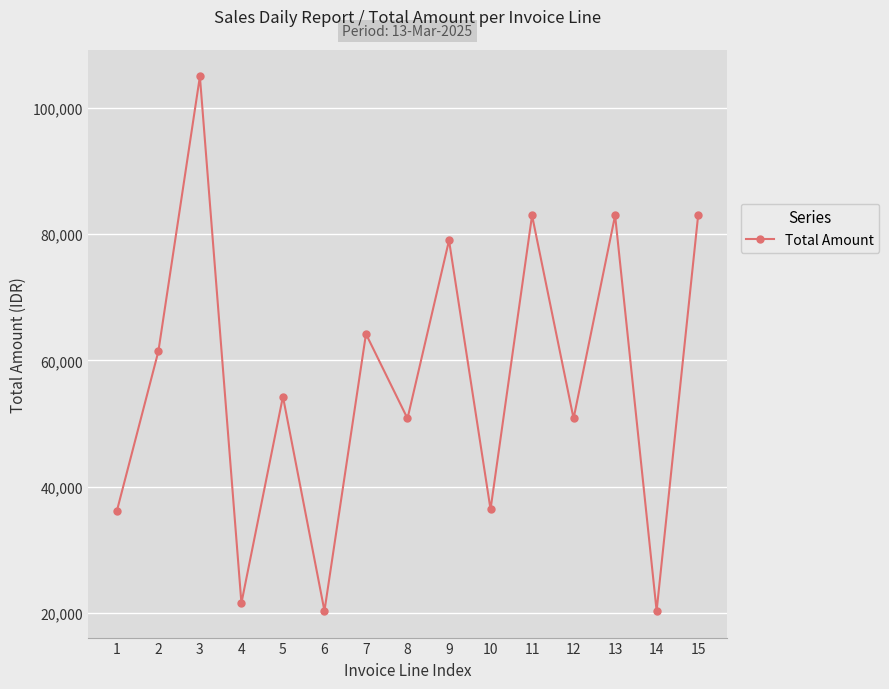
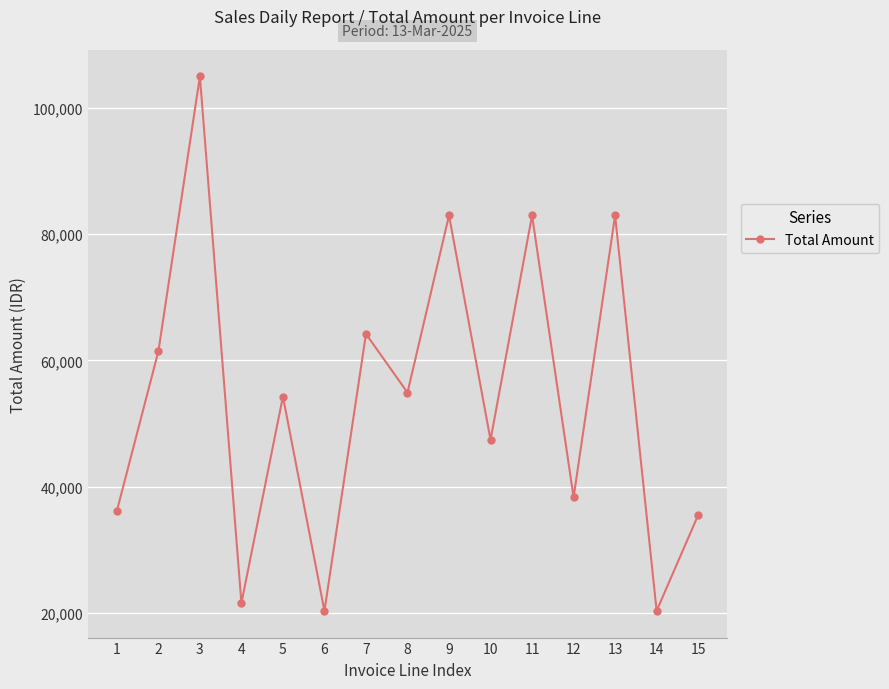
8: 51,000 -> 55,000
9: 79,000 -> 83,000
10: 36,000 -> 47,000
12: 51,000 -> 38,000
15: 83,000 -> 35,000
